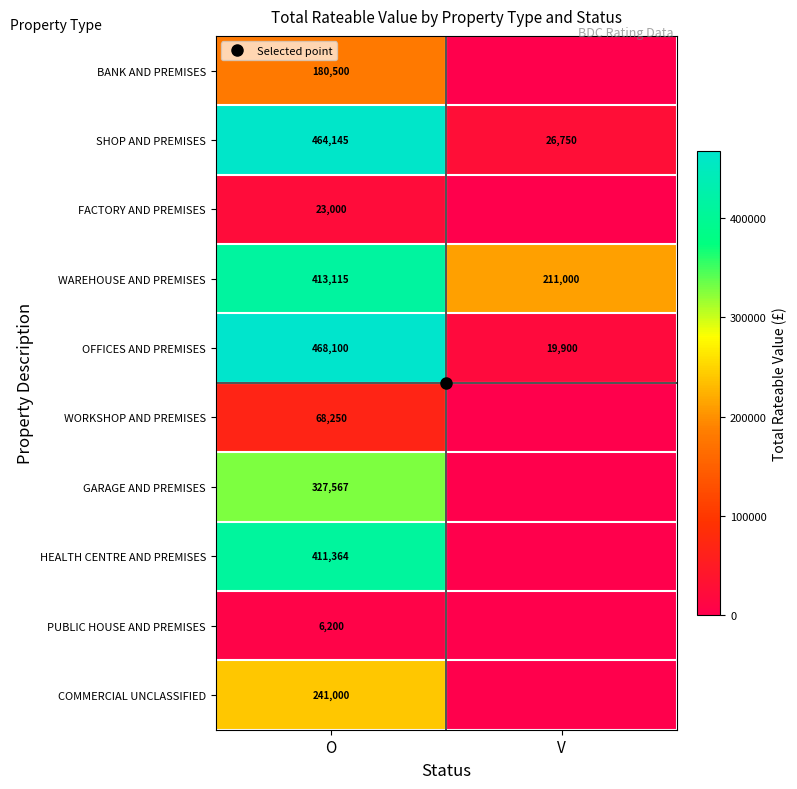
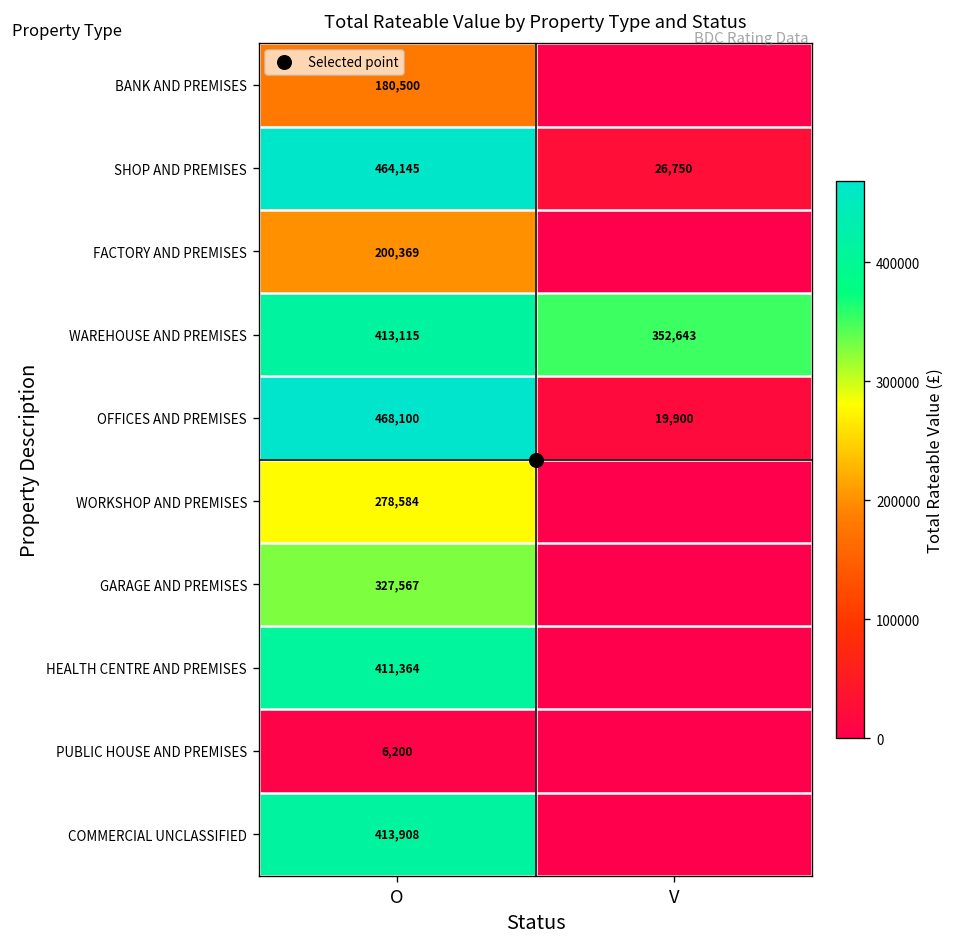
FACTORY AND PREMISES, O: 23,000 -> 200,369
WAREHOUSE AND PREMISES, V: 211,000 -> 352,643
WORKSHOP AND PREMISES, O: 68,250 -> 278,584
COMMERCIAL UNCLASSIFIED, O: 241,000 -> 413,908
